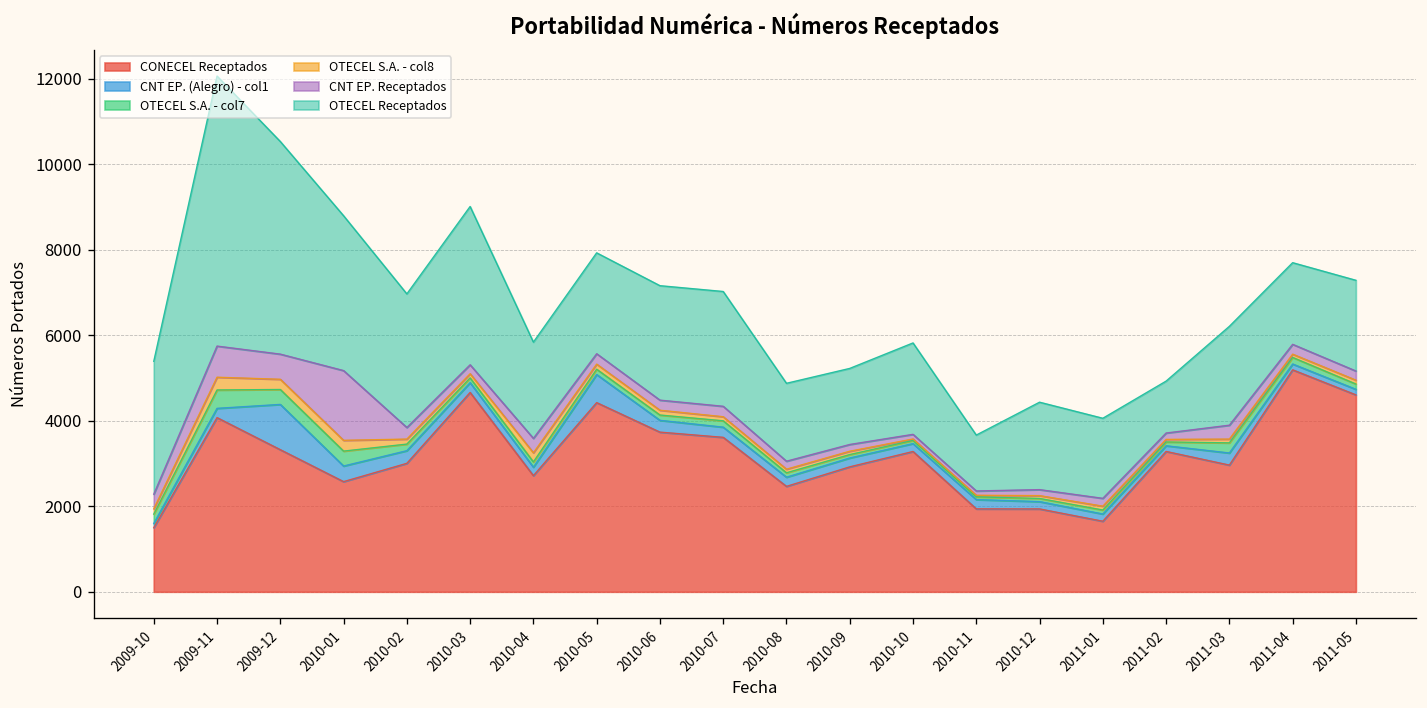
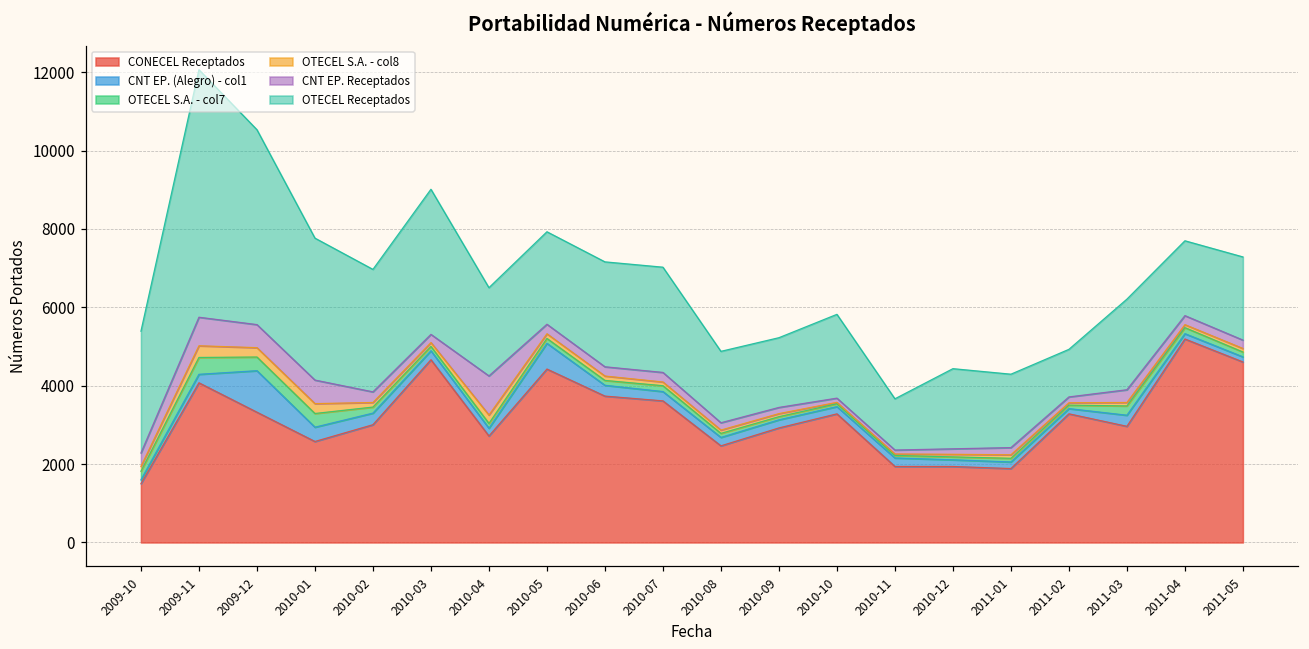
CNT EP. Receptados, 2010-01: 1600 -> 600
CNT EP. Receptados, 2010-04: 300 -> 1000
CONECEL Receptados, 2011-01: 1700 -> 1900
